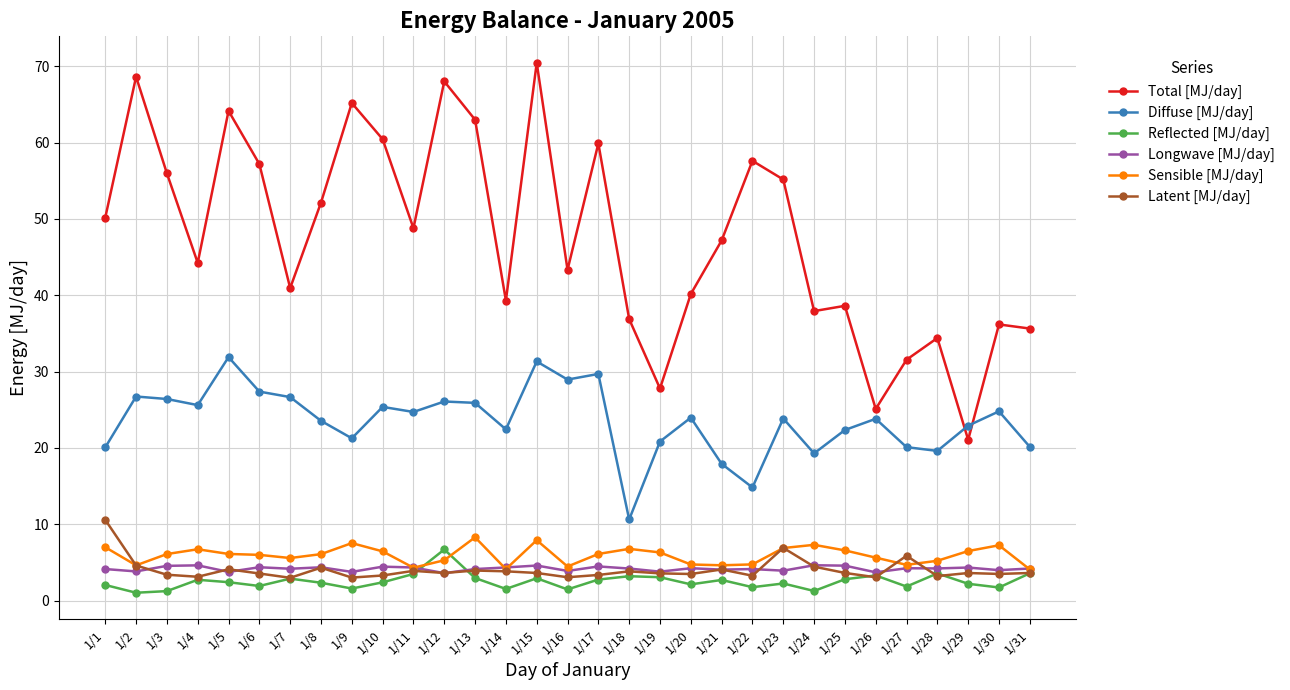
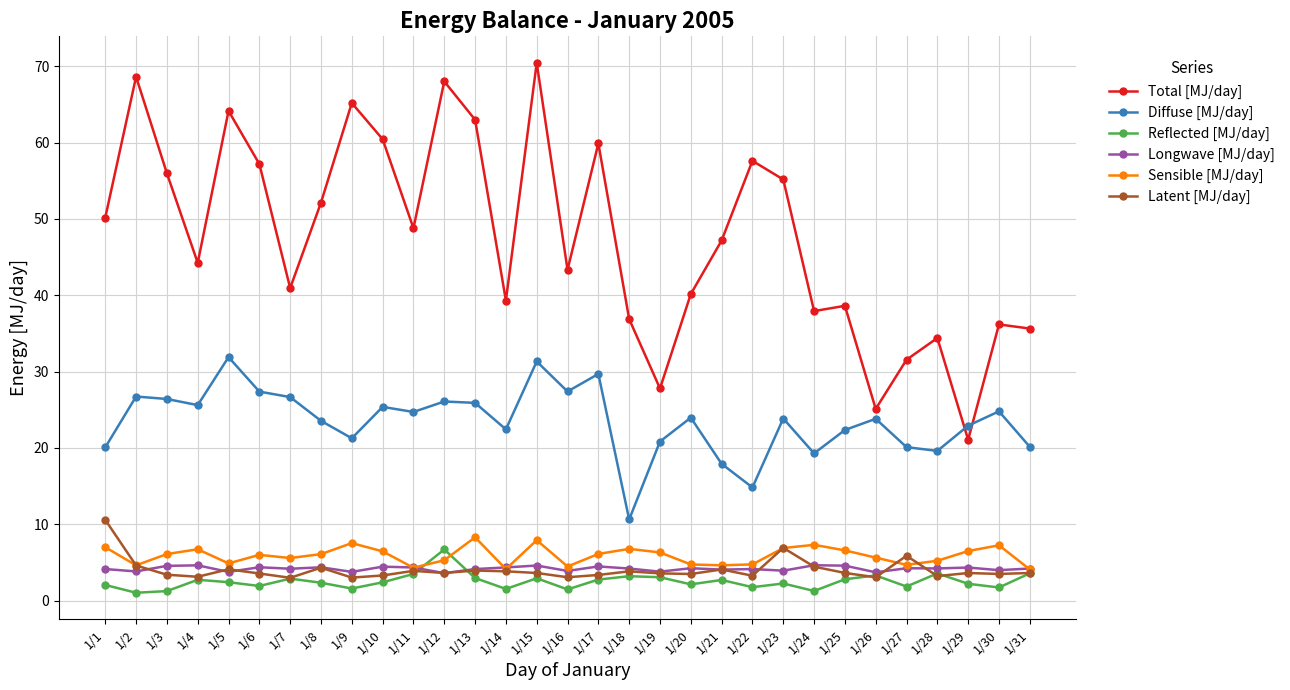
Sensible [MJ/day], 1/5: 6 -> 5
Diffuse [MJ/day], 1/16: 29 -> 27
